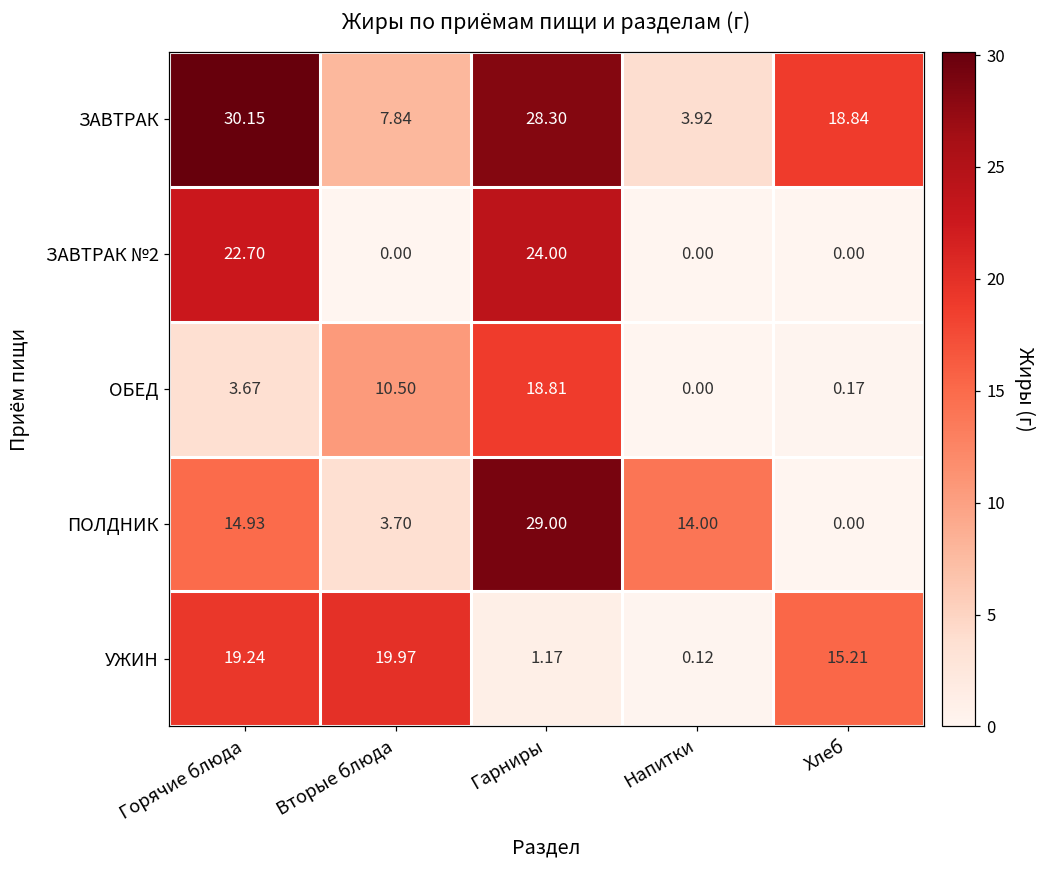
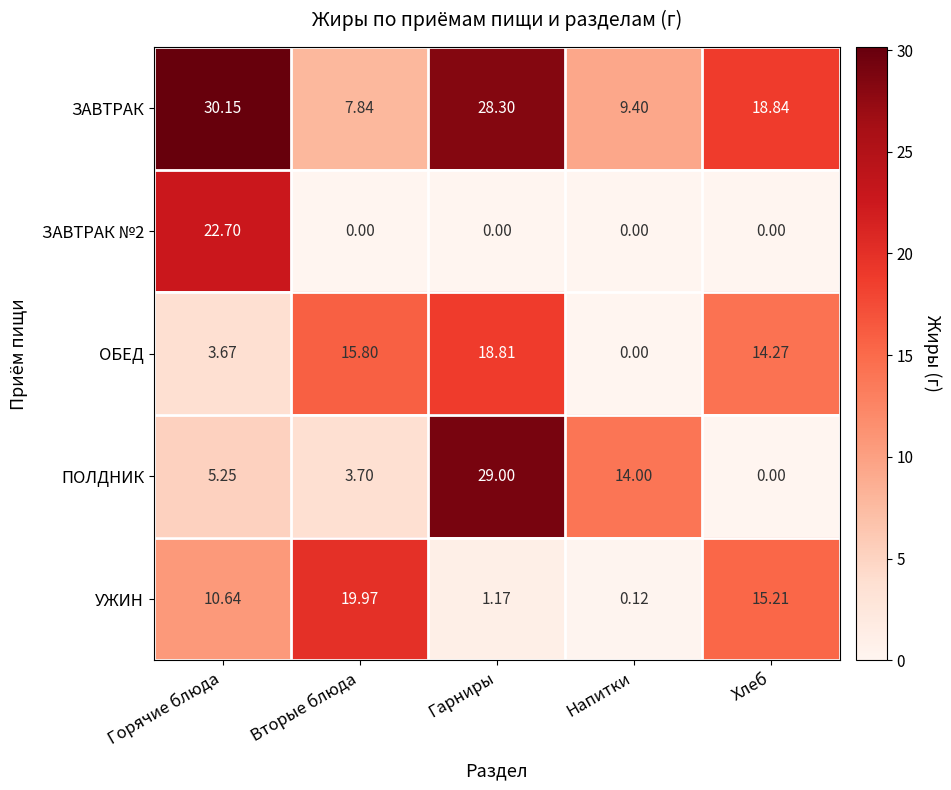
ЗАВТРАК, Напитки: 3.92 -> 9.40
ЗАВТРАК №2, Гарниры: 24.00 -> 0.00
ОБЕД, Вторые блюда: 10.50 -> 15.80
ОБЕД, Хлеб: 0.17 -> 14.27
ПОЛДНИК, Горячие блюда: 14.93 -> 5.25
УЖИН, Горячие блюда: 19.24 -> 10.64
